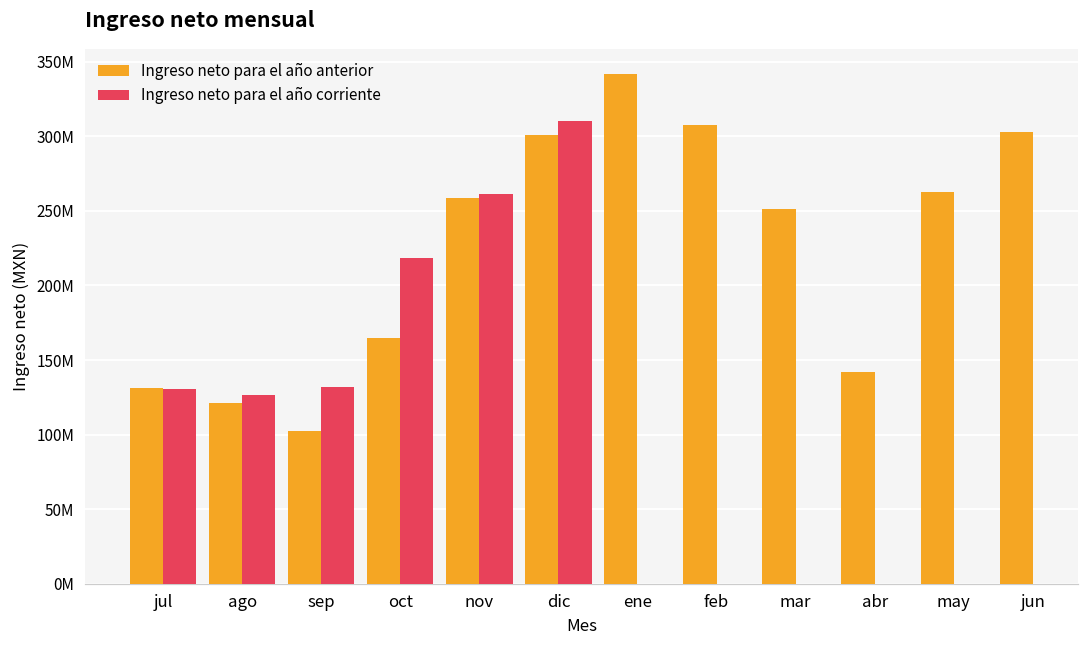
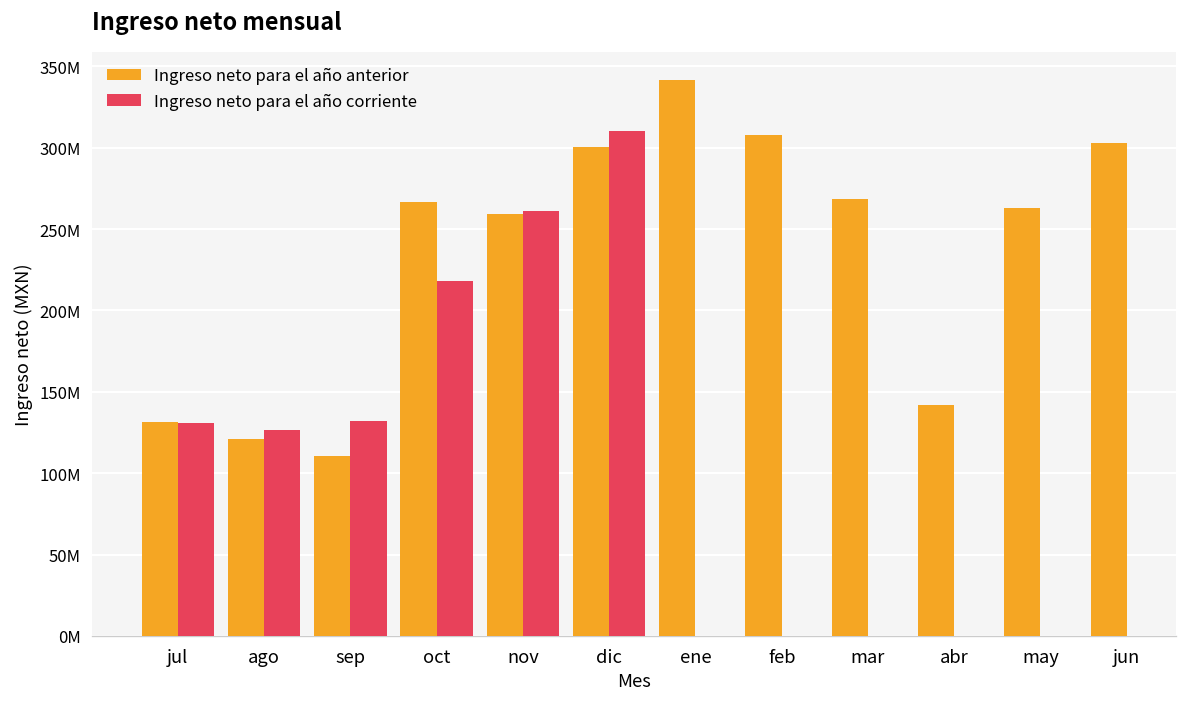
Ingreso neto para el año anterior, sep: 102000000 -> 110000000
Ingreso neto para el año anterior, oct: 165000000 -> 267000000
Ingreso neto para el año anterior, mar: 251000000 -> 268000000
